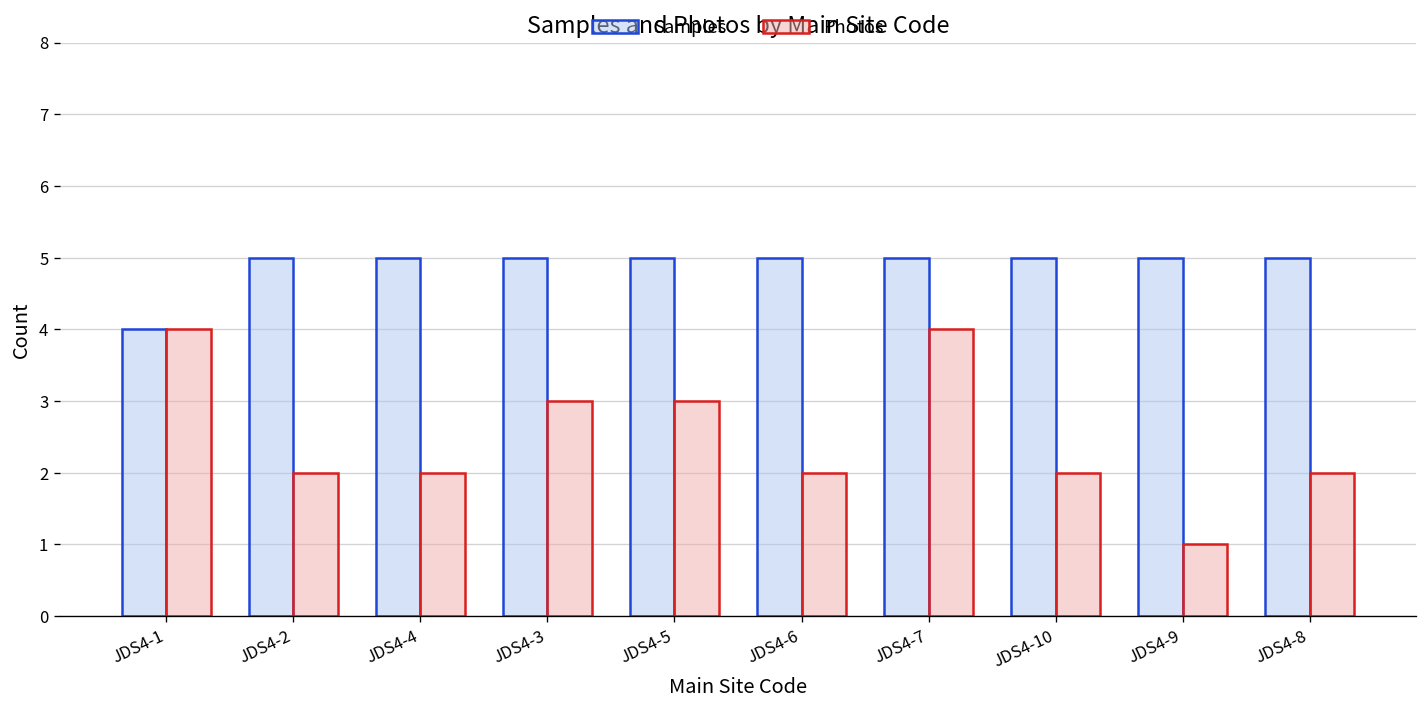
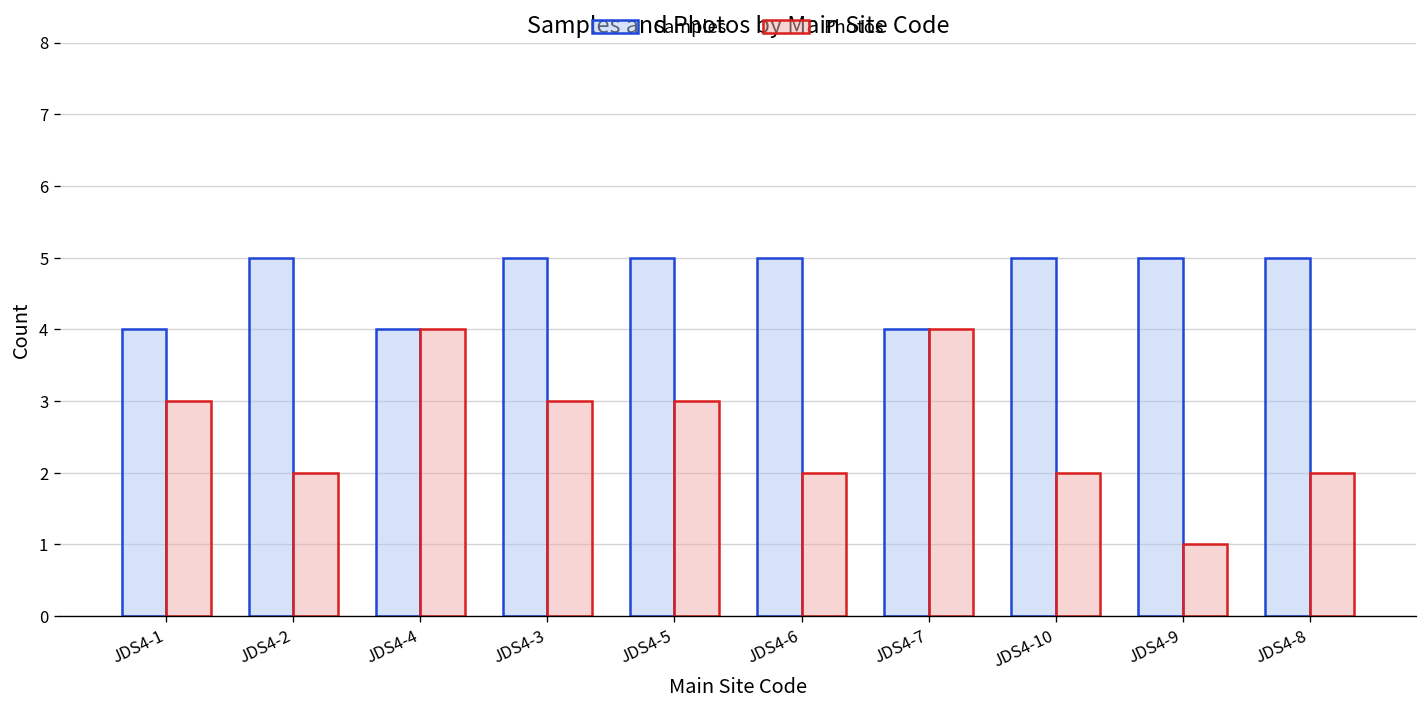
Photos, JDS4-1: 4 -> 3
Samples, JDS4-4: 5 -> 4
Photos, JDS4-4: 2 -> 4
Samples, JDS4-7: 5 -> 4
